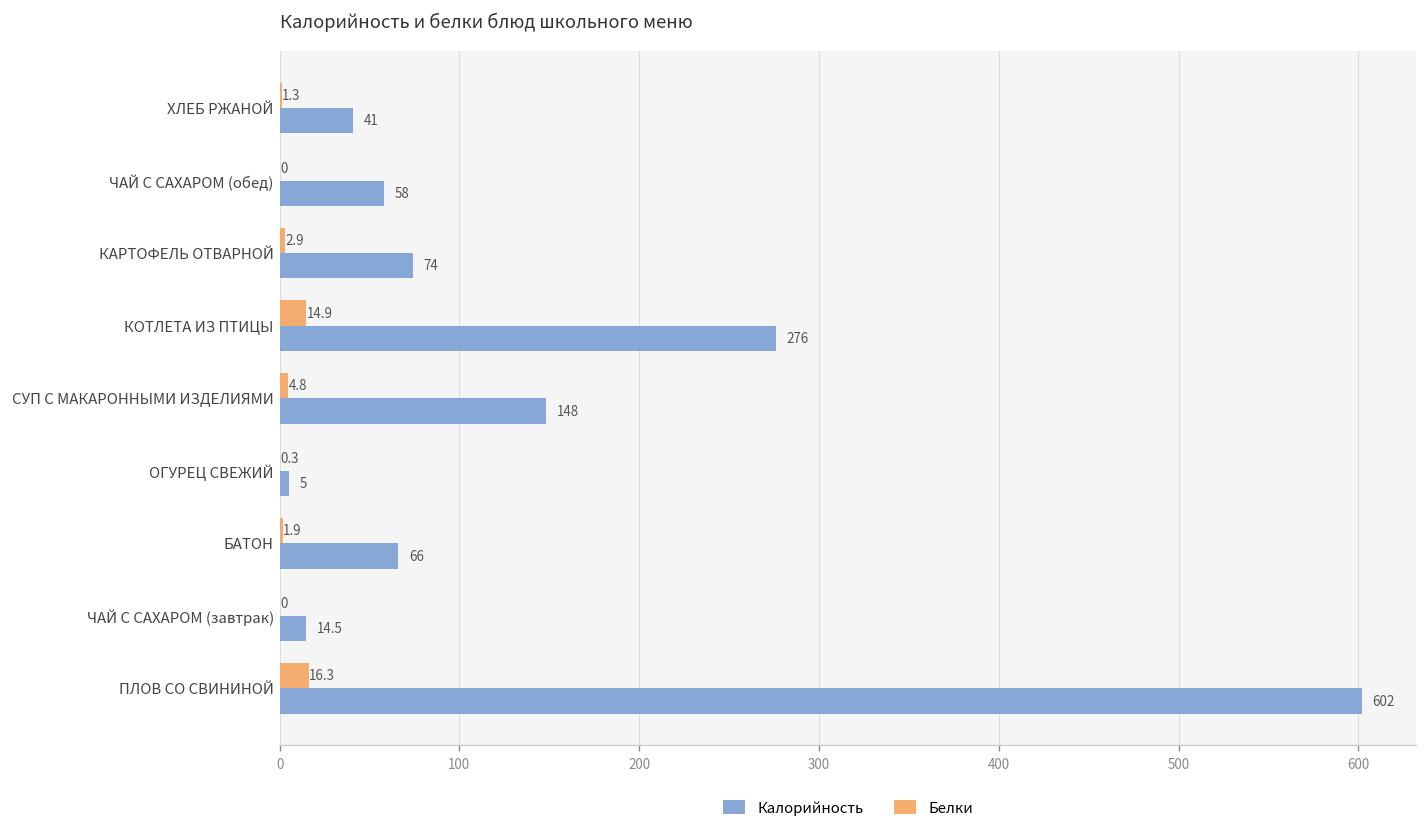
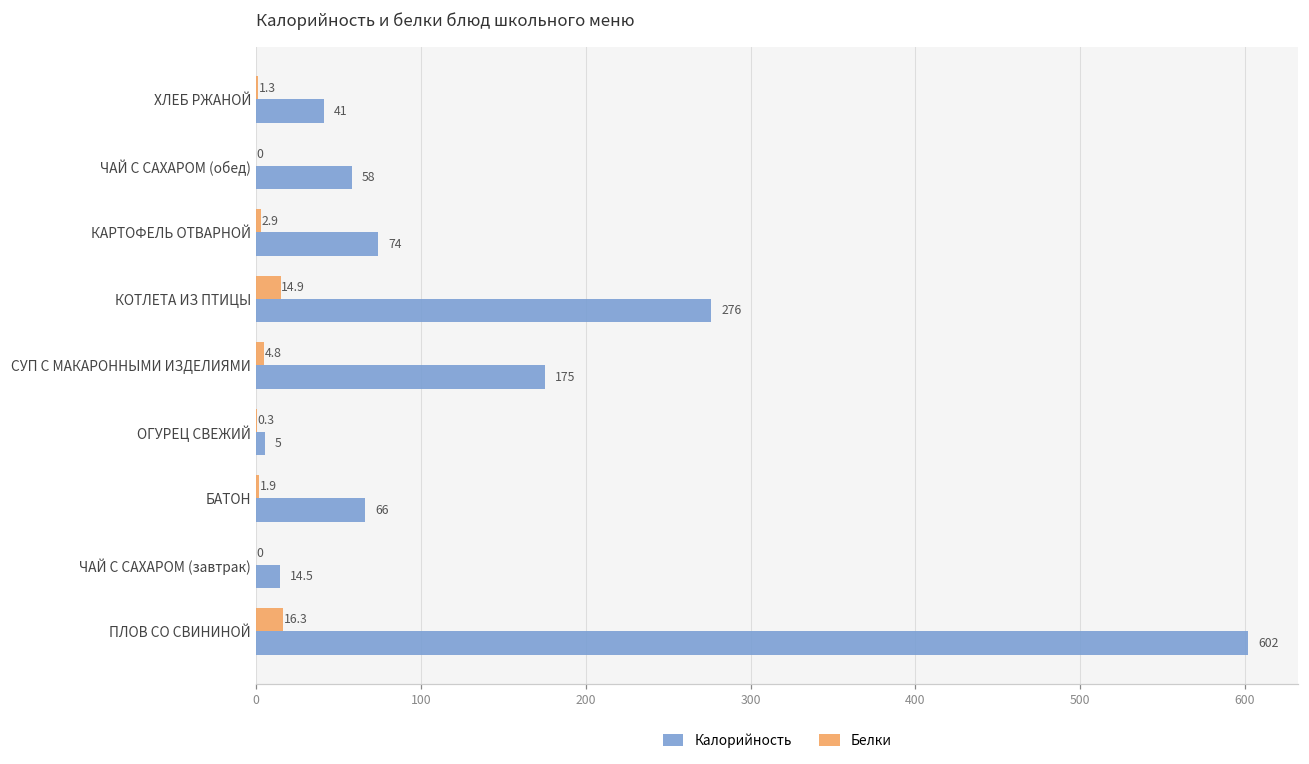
Калорийность, СУП С МАКАРОННЫМИ ИЗДЕЛИЯМИ: 148 -> 175
